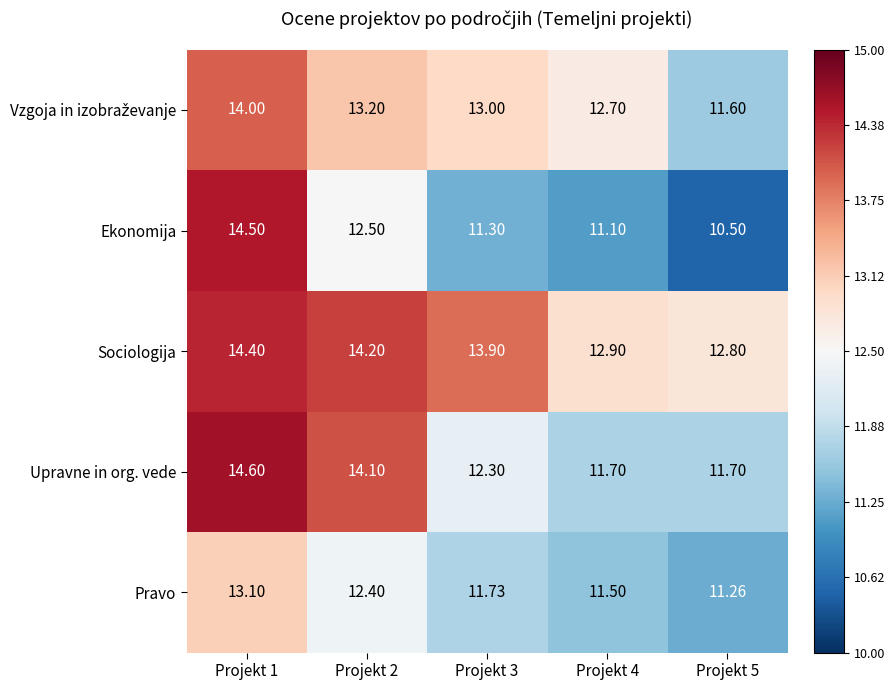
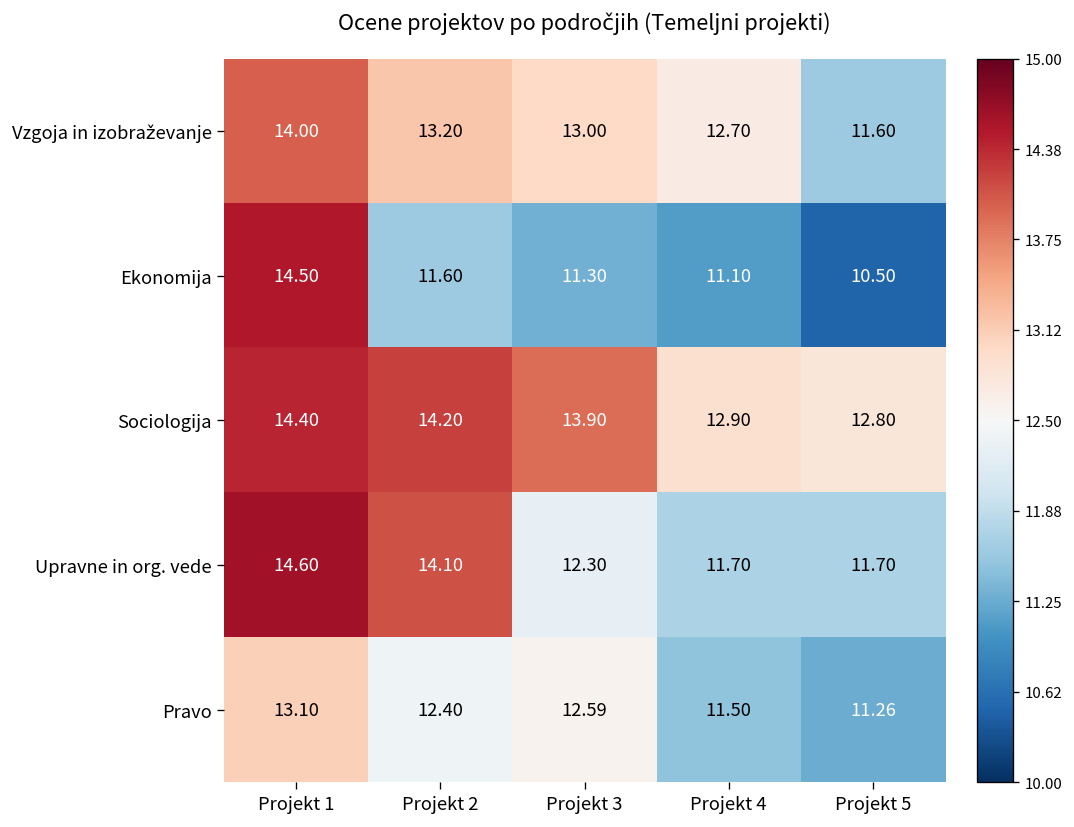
Ekonomija, Projekt 2: 12.50 -> 11.60
Pravo, Projekt 3: 11.73 -> 12.59
